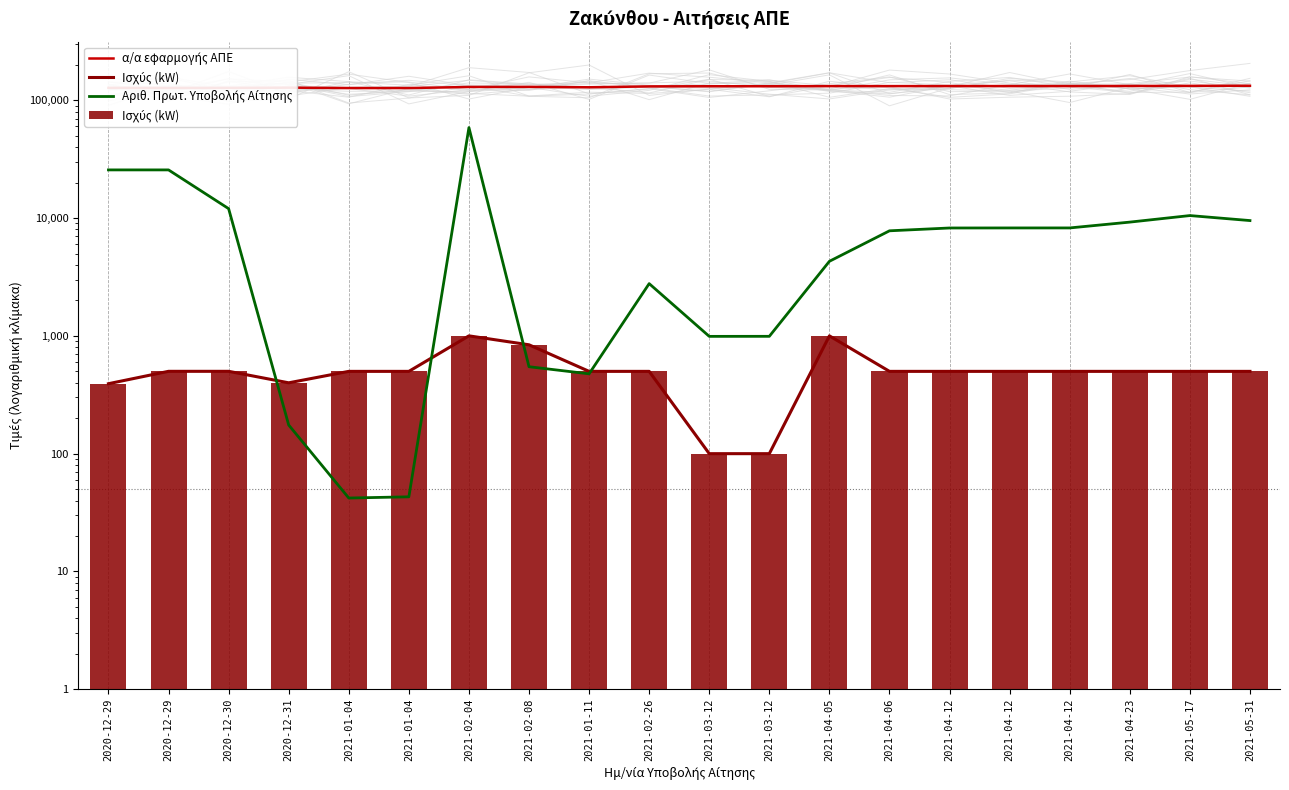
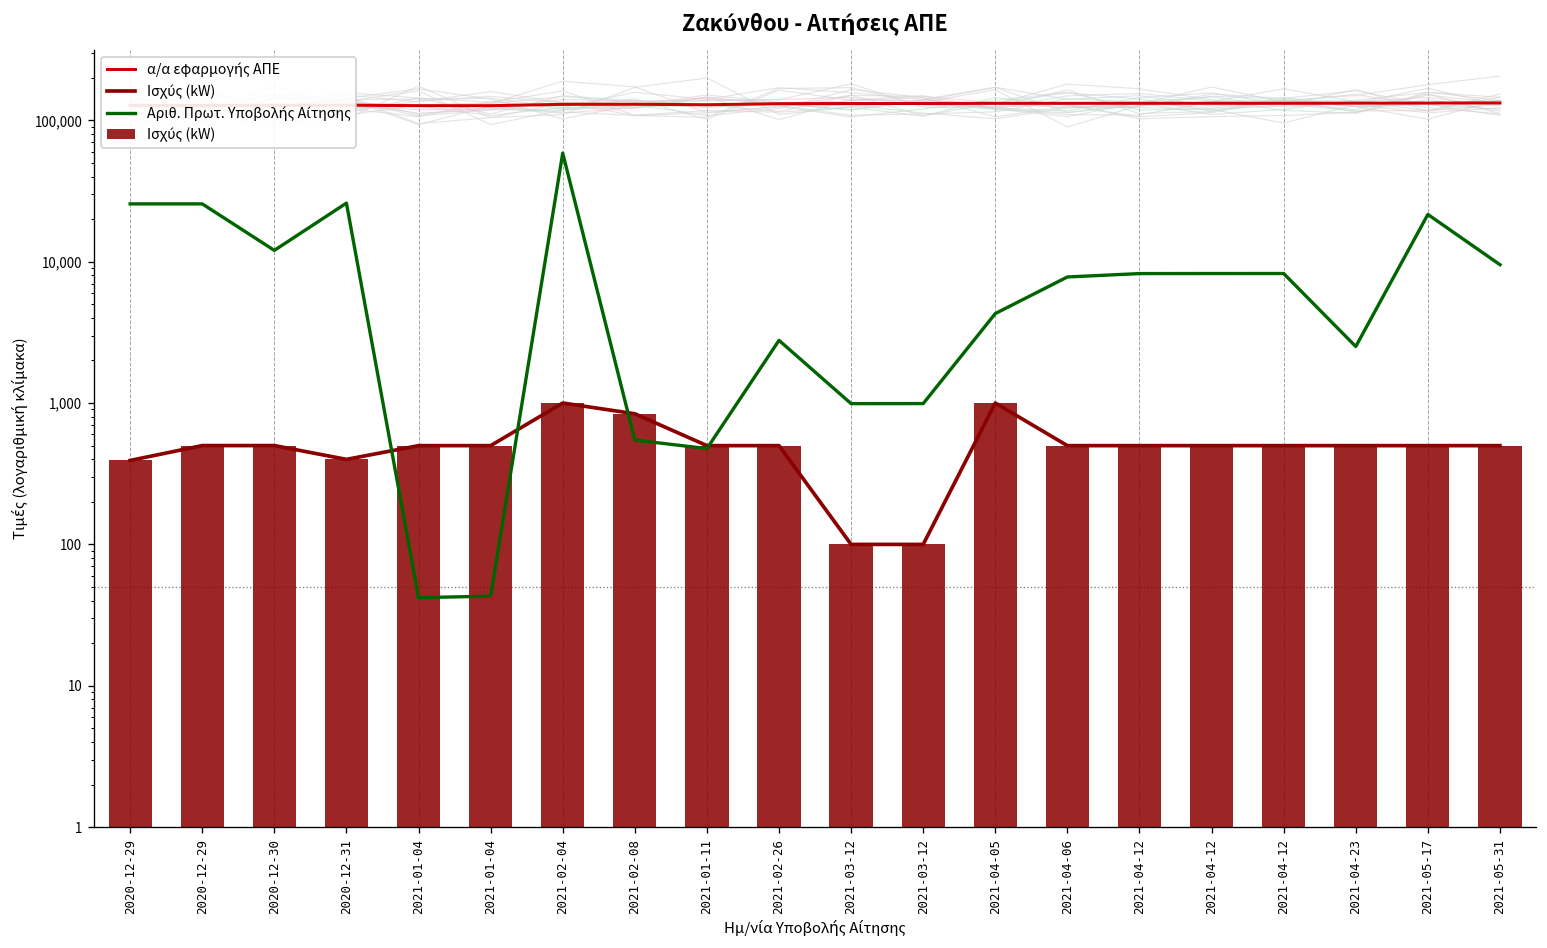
Αριθ. Πρωτ. Υποβολής Αίτησης, 2020-12-31: 180 -> 26,000
Αριθ. Πρωτ. Υποβολής Αίτησης, 2021-04-23: 9,000 -> 2,500
Αριθ. Πρωτ. Υποβολής Αίτησης, 2021-05-17: 11,000 -> 22,000
